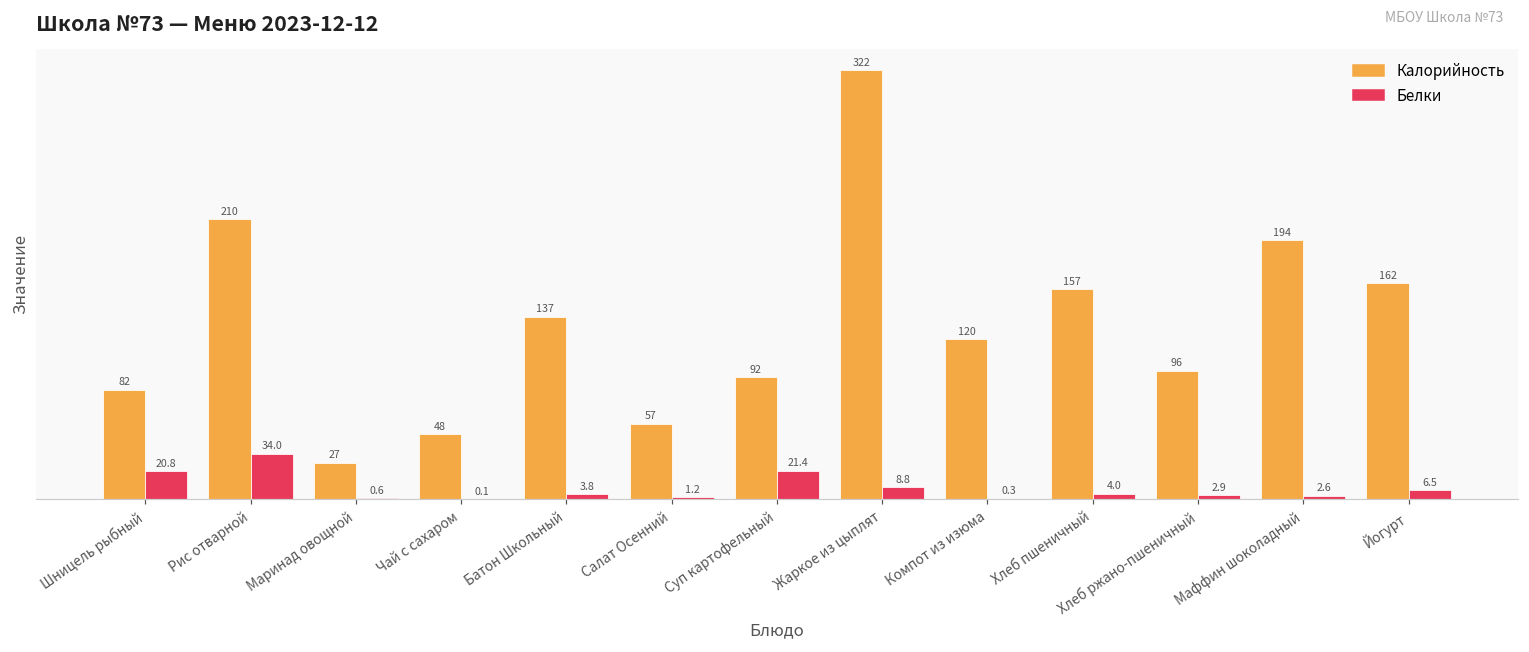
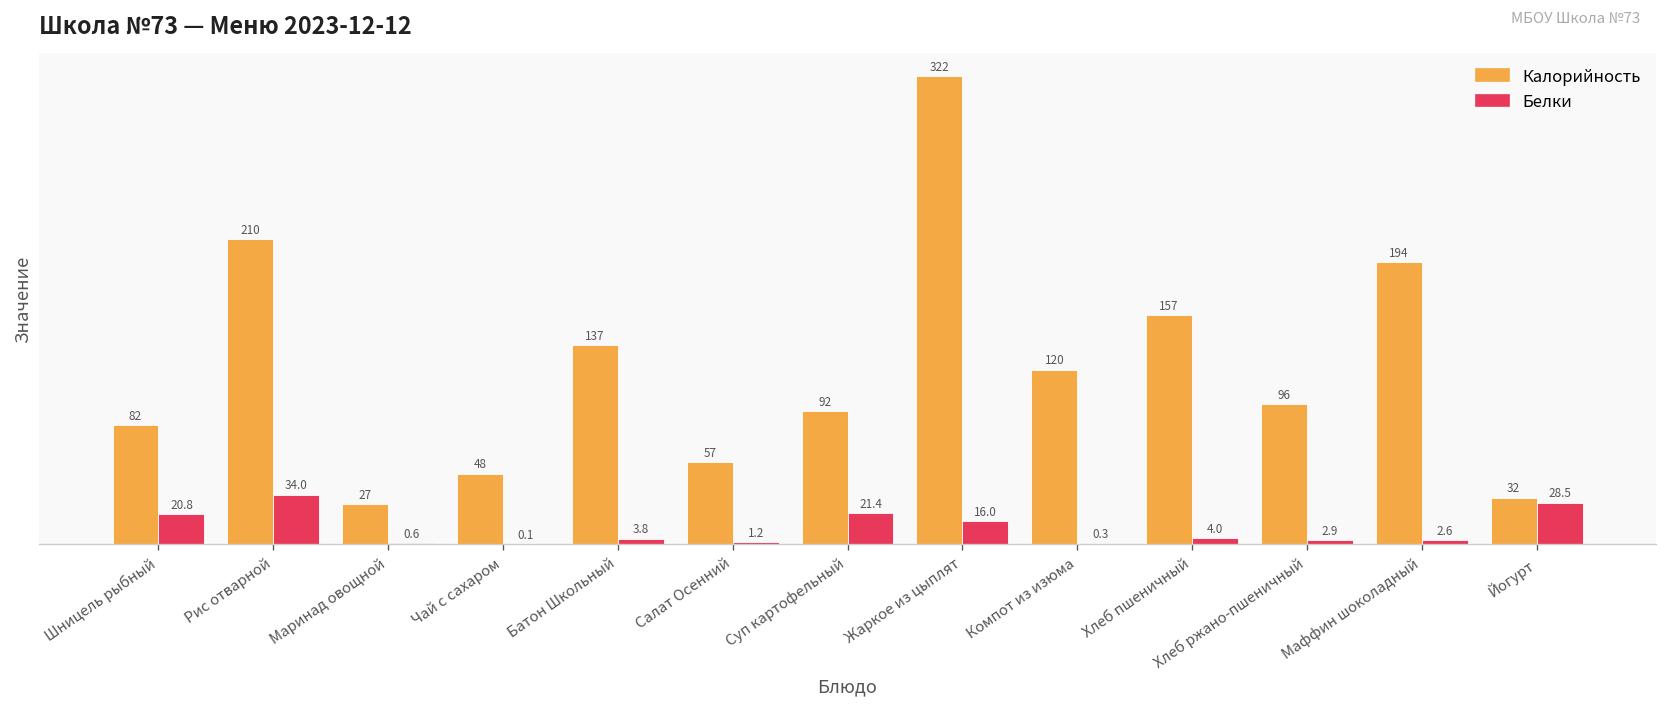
Белки, Жаркое из цыплят: 8.8 -> 16.0
Калорийность, Йогурт: 162 -> 32
Белки, Йогурт: 6.5 -> 28.5
